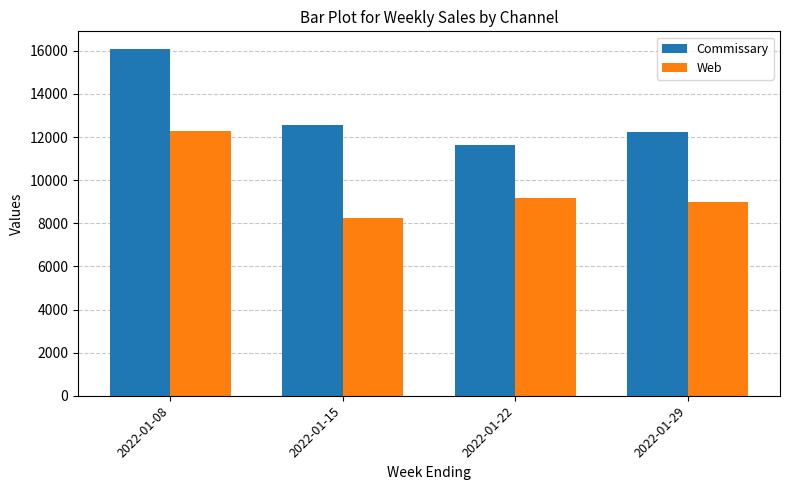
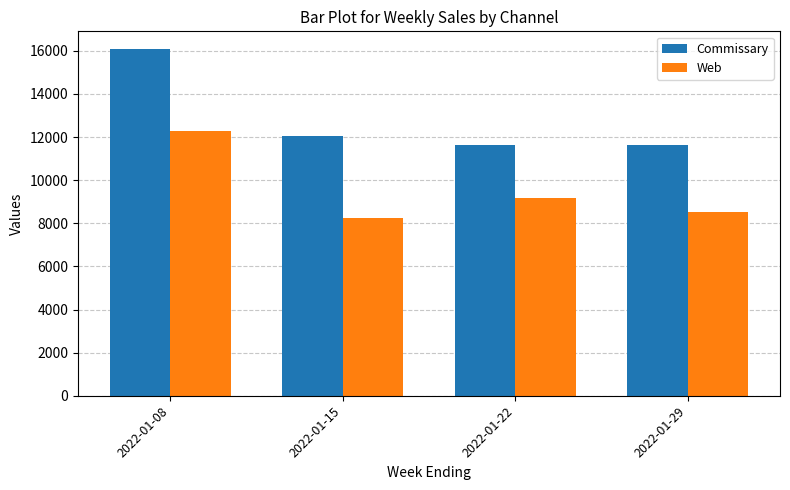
Commissary, 2022-01-15: 12500 -> 12100
Commissary, 2022-01-29: 12200 -> 11700
Web, 2022-01-29: 9000 -> 8500
